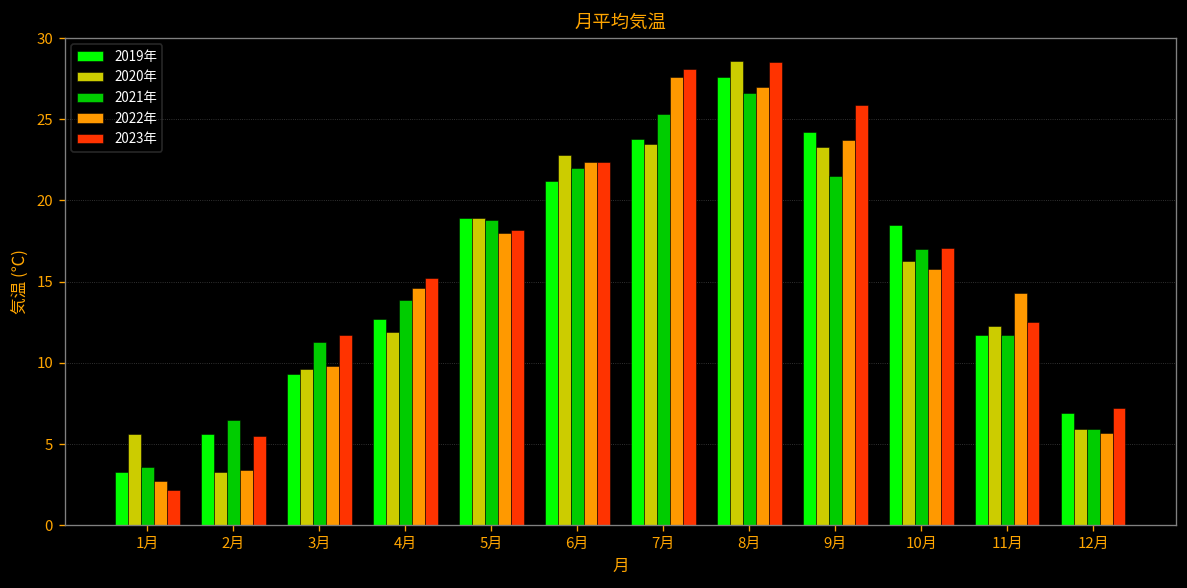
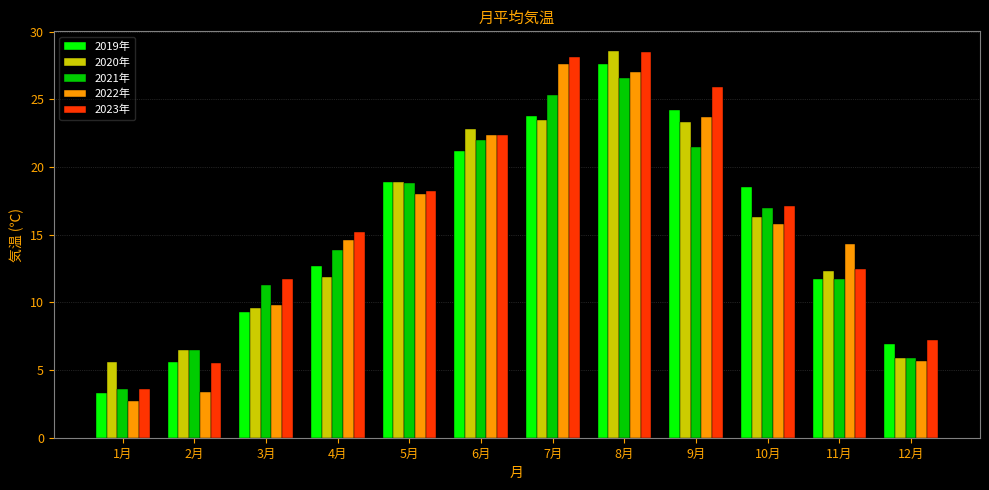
2023年, 1月: 2.2 -> 3.6
2020年, 2月: 3.3 -> 6.5
